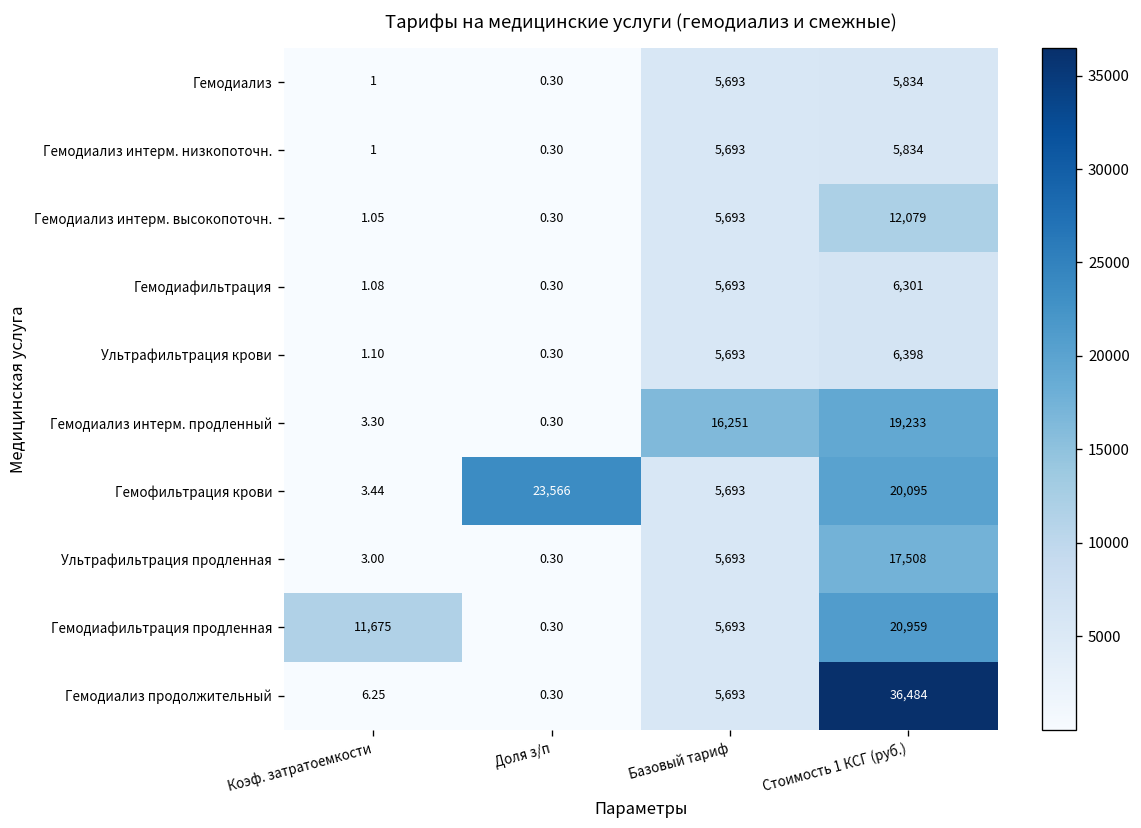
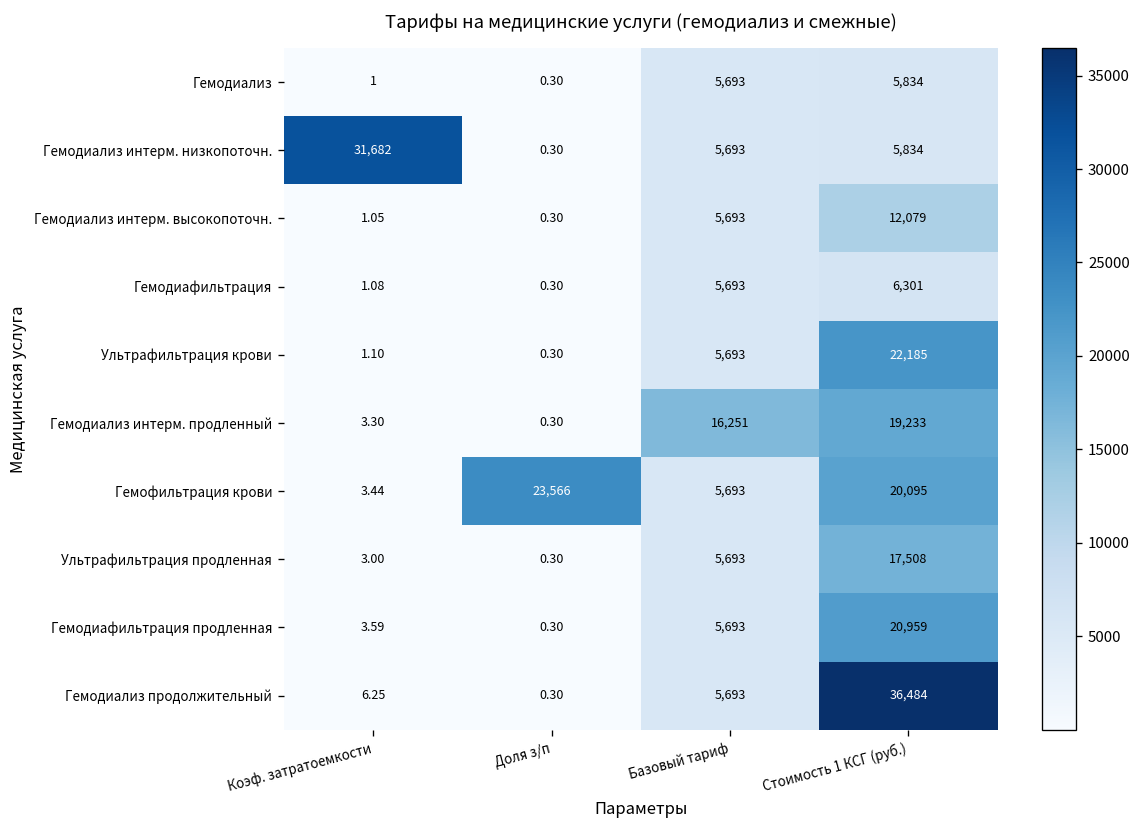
Гемодиализ интерм. низкопоточн., Коэф. затратоемкости: 1 -> 31,682
Ультрафильтрация крови, Стоимость 1 КСГ (руб.): 6,398 -> 22,185
Гемодиафильтрация продленная, Коэф. затратоемкости: 11,675 -> 3.59
